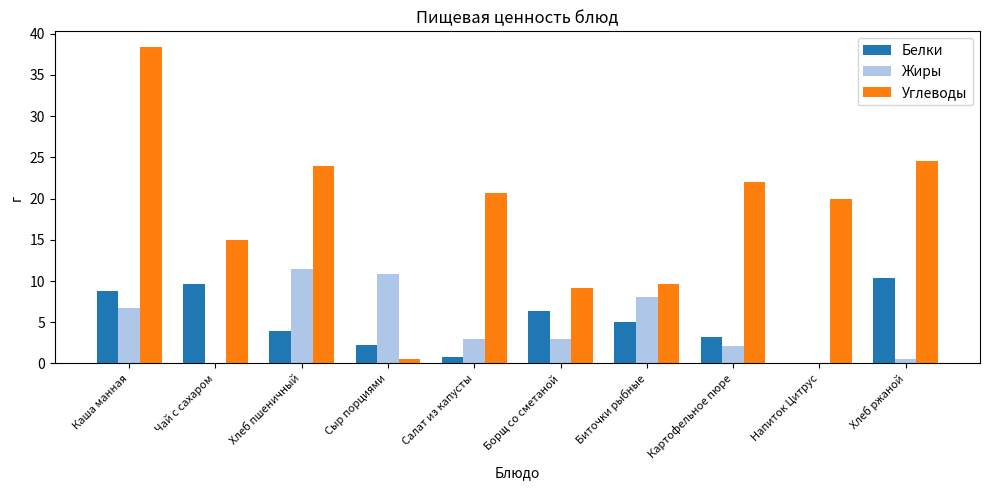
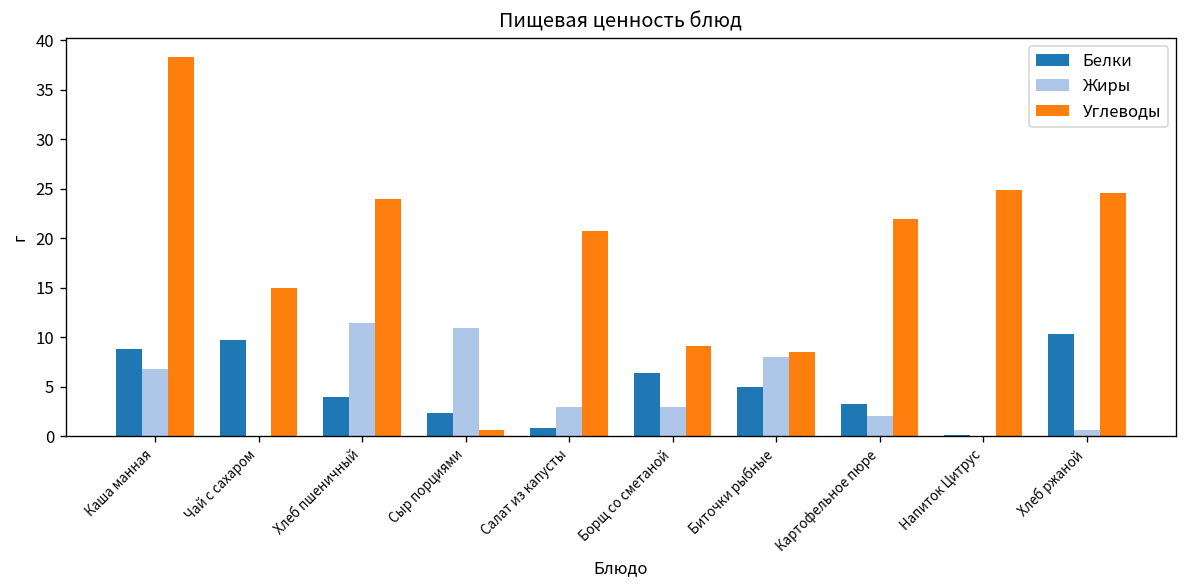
Углеводы, Биточки рыбные: 10 -> 9
Углеводы, Напиток Цитрус: 20 -> 25
